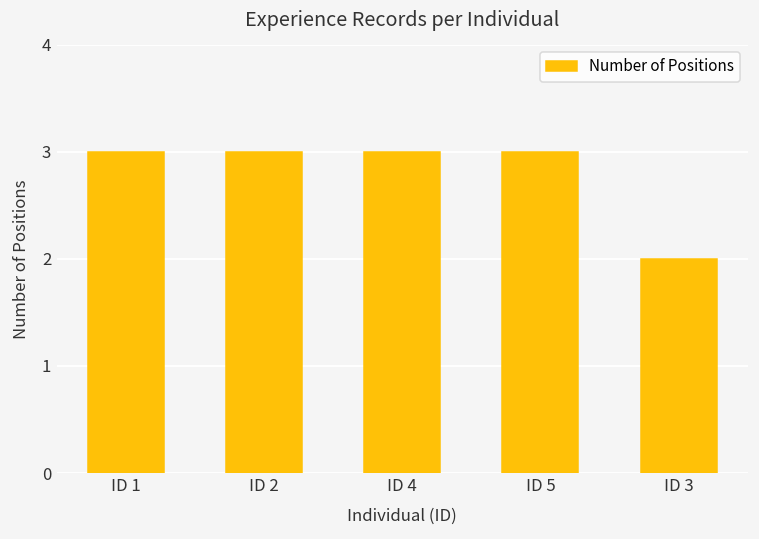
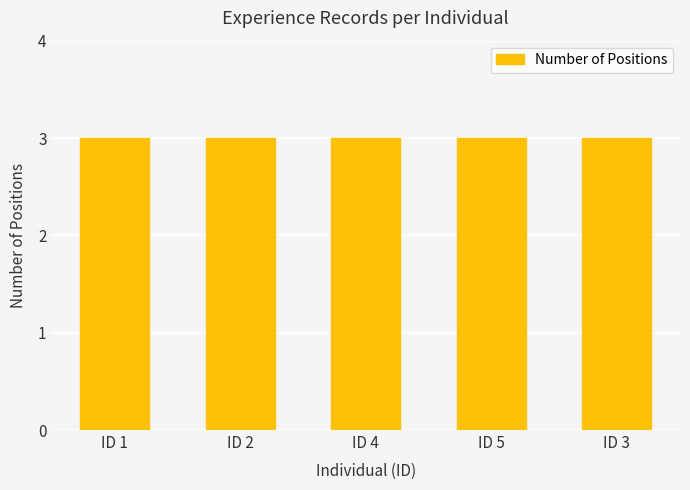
ID 3: 2 -> 3
